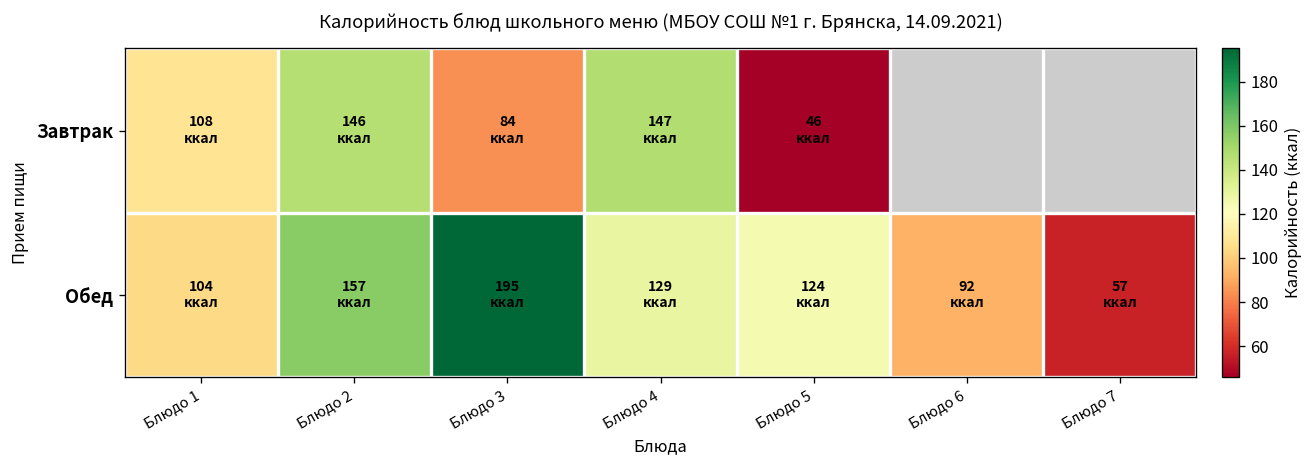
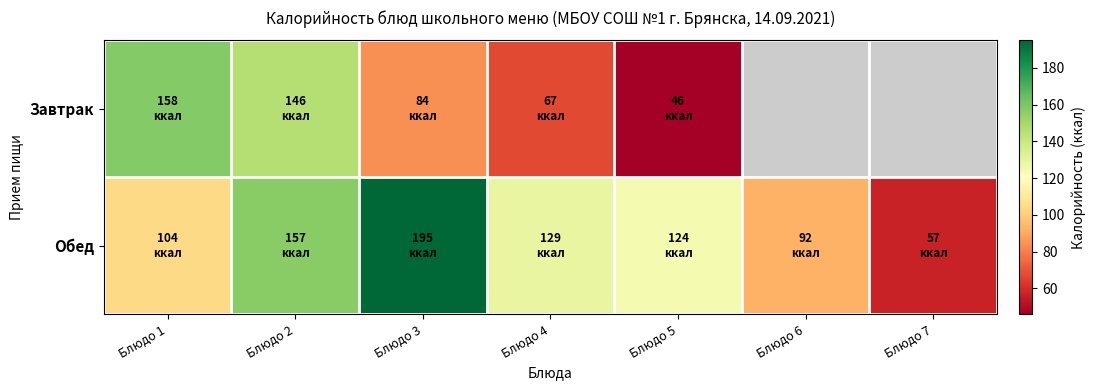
Завтрак, Блюдо 1: 108 -> 158
Завтрак, Блюдо 4: 147 -> 67
